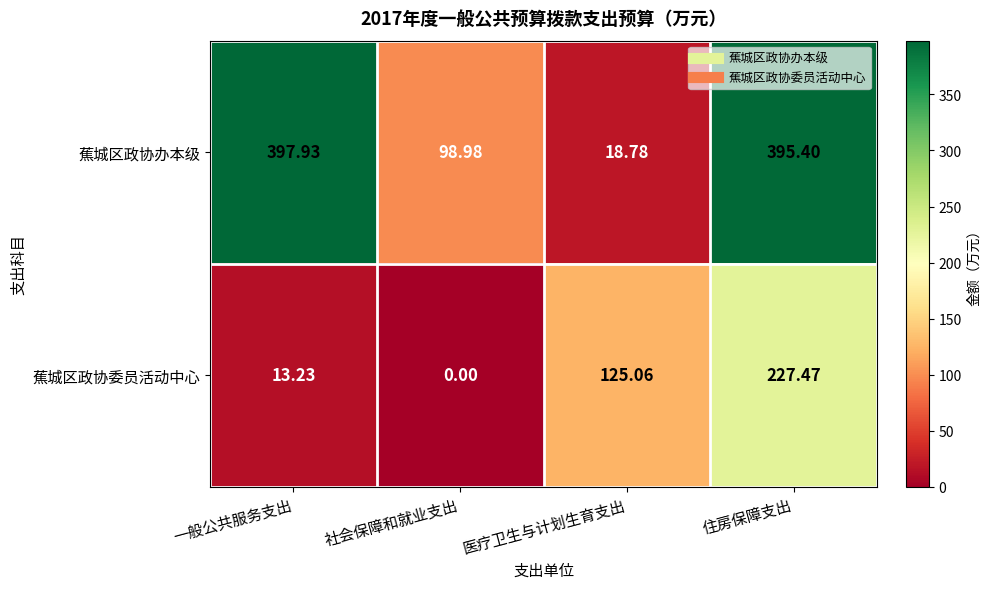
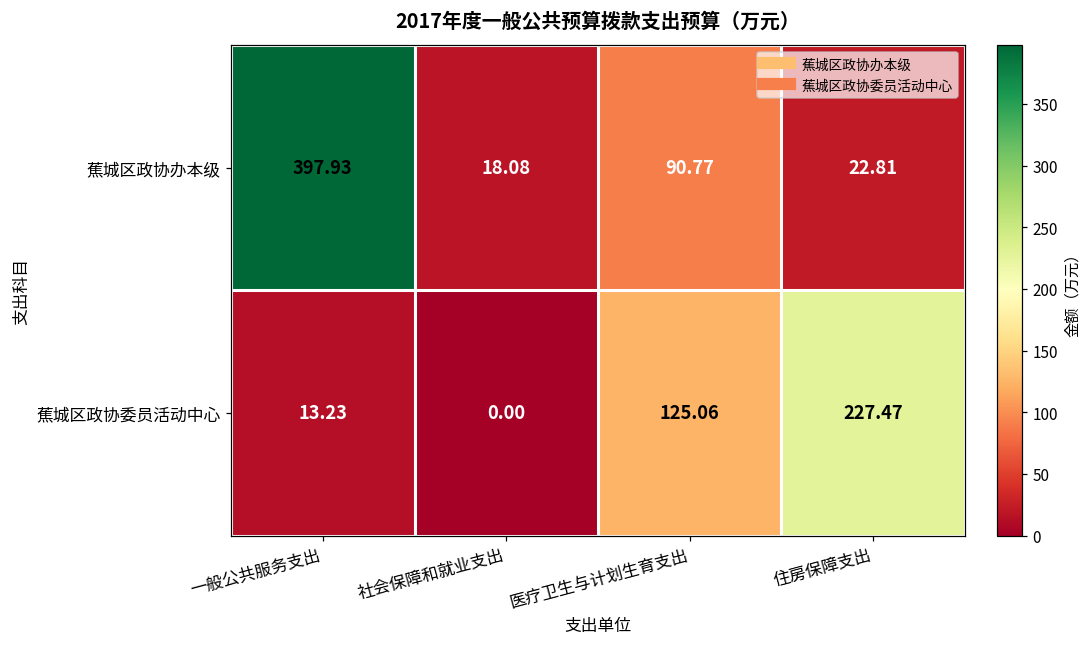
蕉城区政协办本级, 社会保障和就业支出: 98.98 -> 18.08
蕉城区政协办本级, 医疗卫生与计划生育支出: 18.78 -> 90.77
蕉城区政协办本级, 住房保障支出: 395.40 -> 22.81
